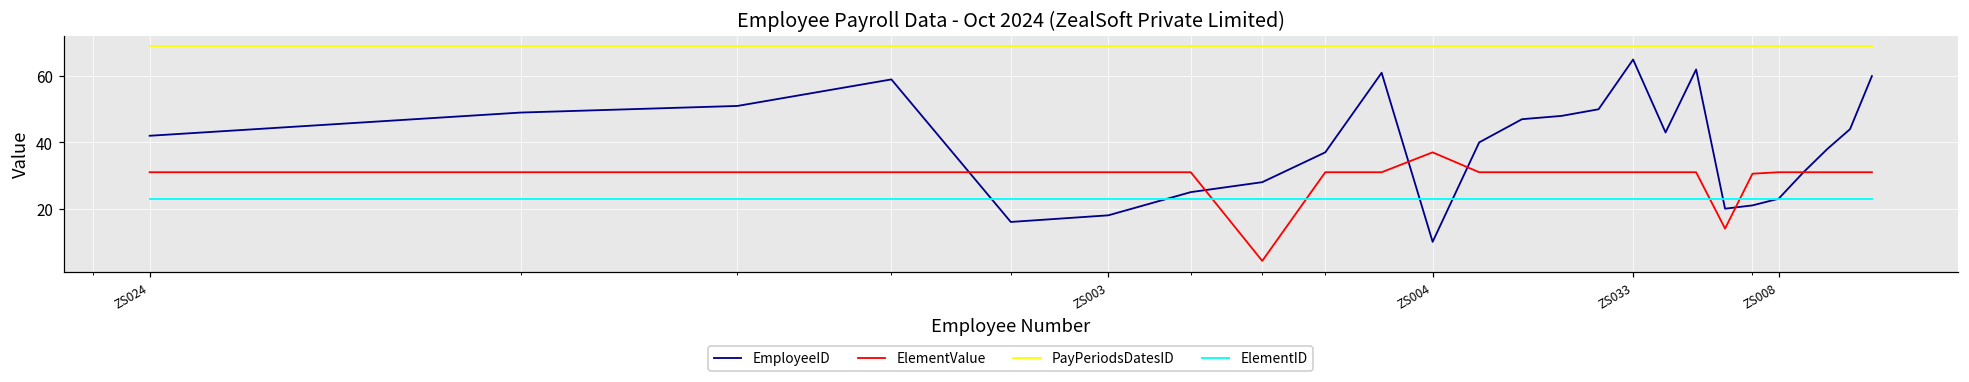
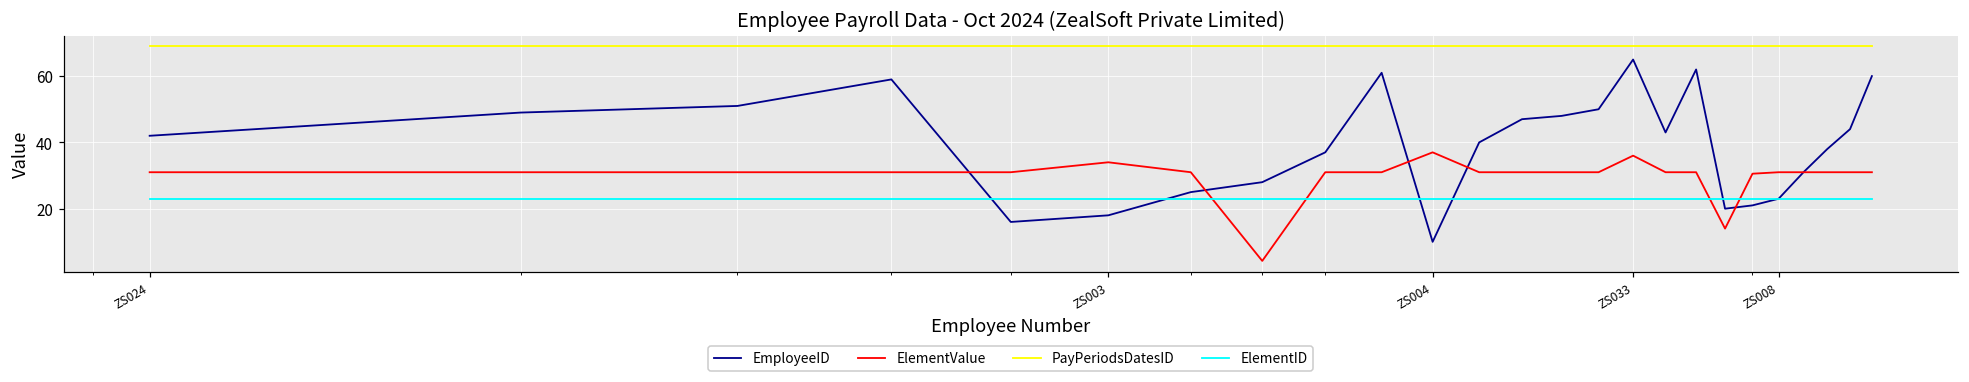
ElementValue, ZS003: 31 -> 34
ElementValue, ZS033: 31 -> 36
